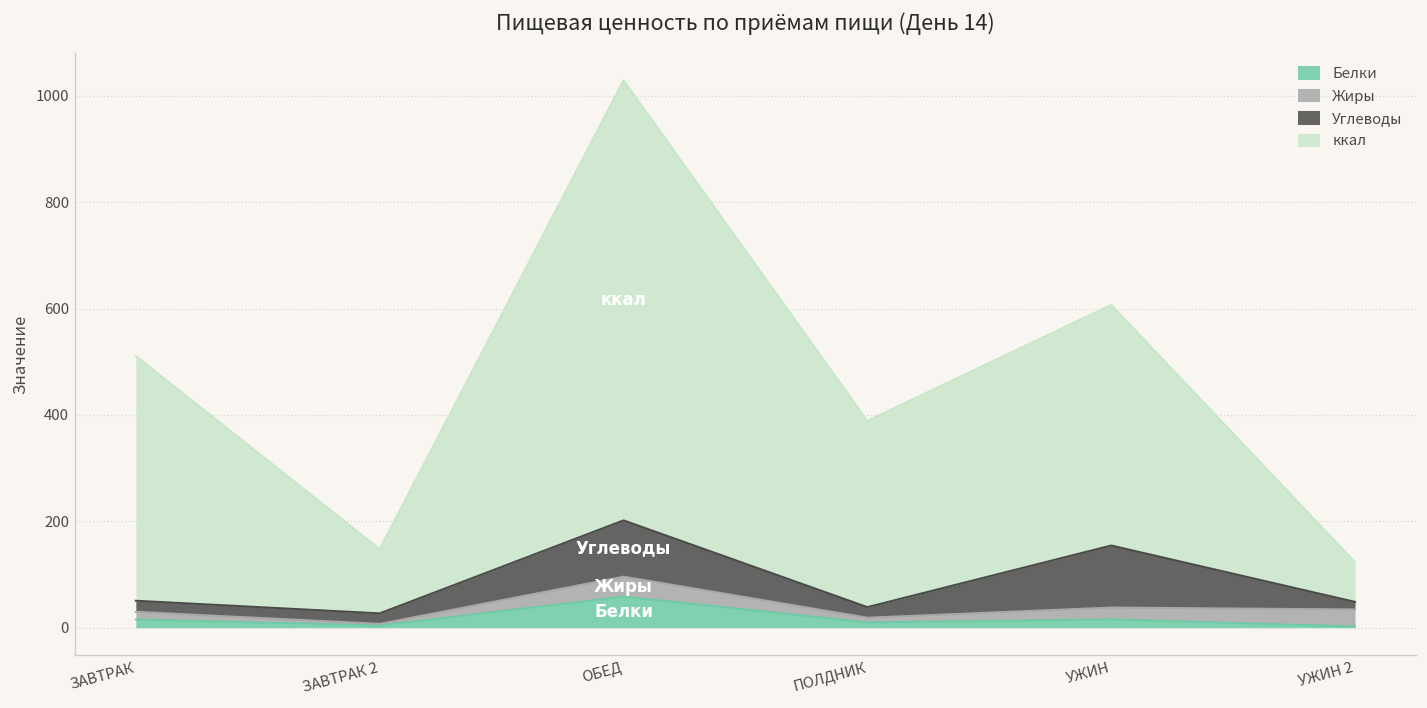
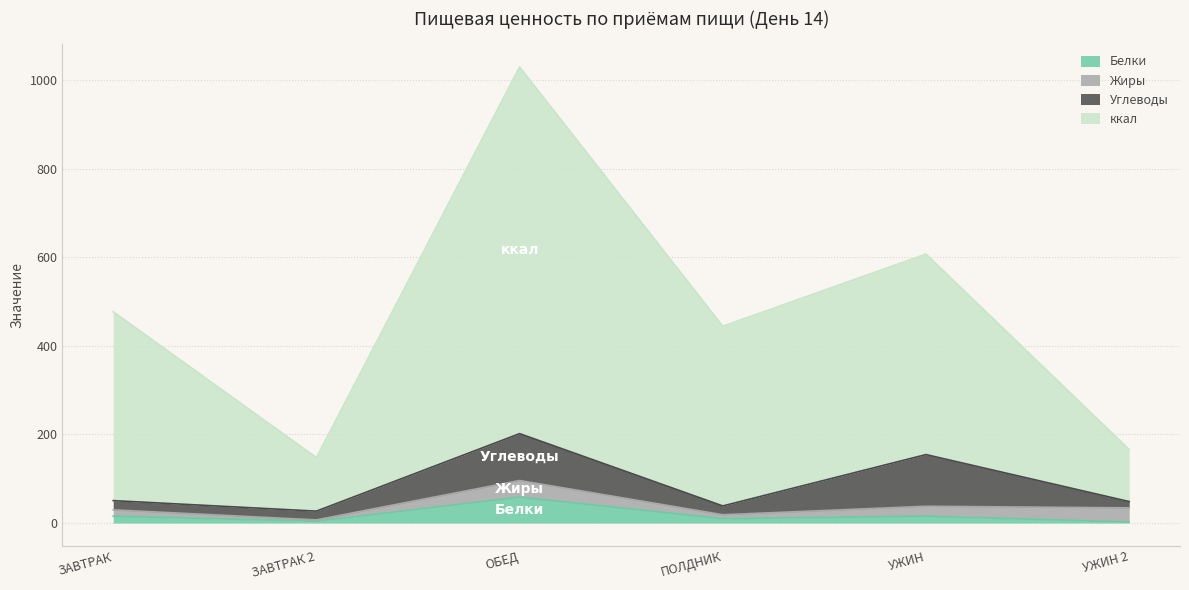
ккал, ЗАВТРАК: 460 -> 430
ккал, ПОЛДНИК: 350 -> 410
ккал, УЖИН 2: 70 -> 120
